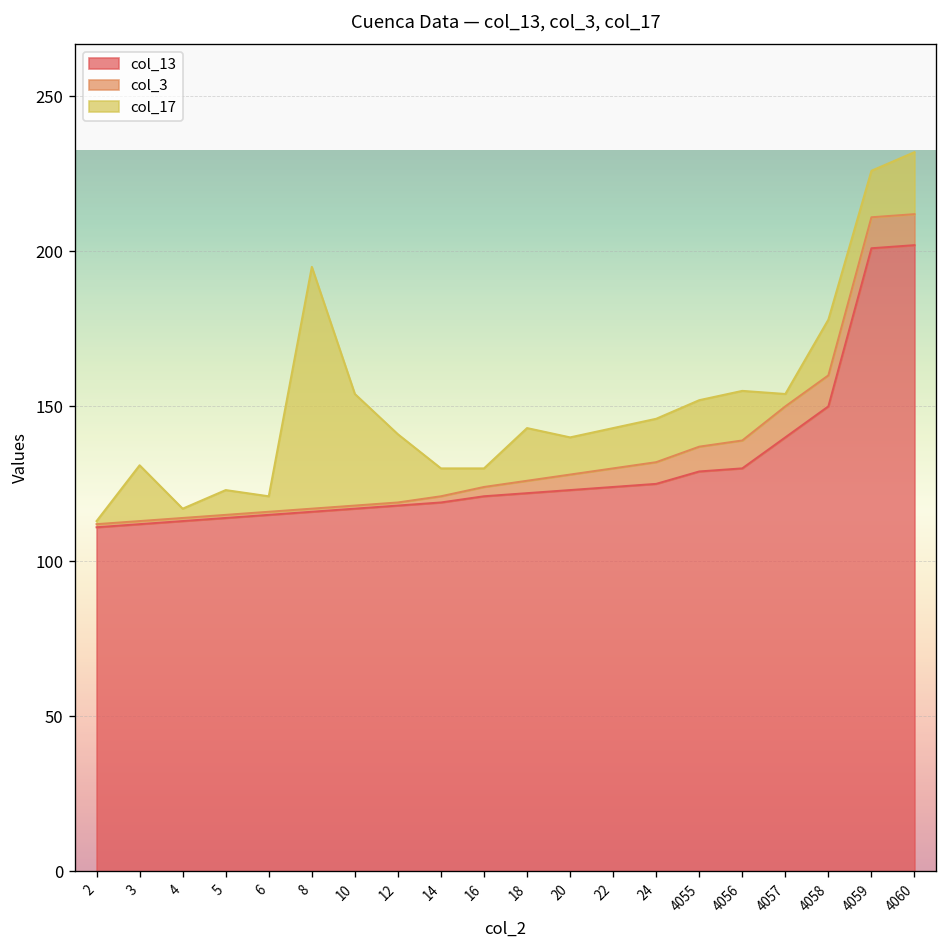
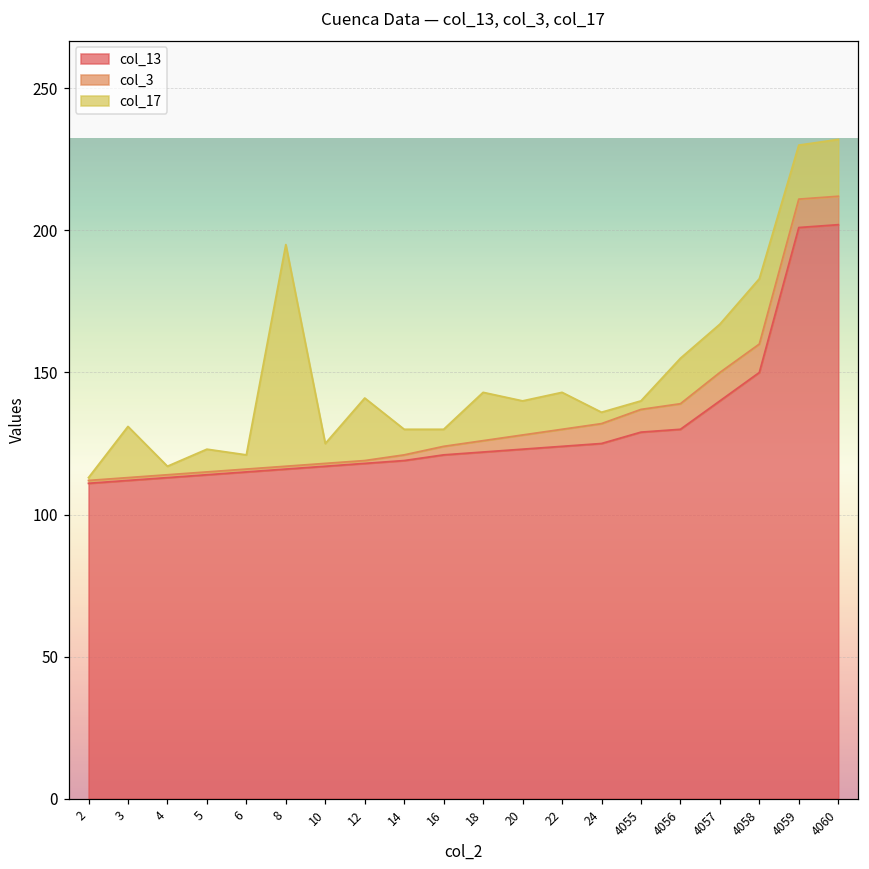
col_17, 10: 36 -> 7
col_17, 24: 14 -> 4
col_17, 4055: 15 -> 3
col_17, 4057: 4 -> 17
col_17, 4058: 18 -> 23
col_17, 4059: 15 -> 19
